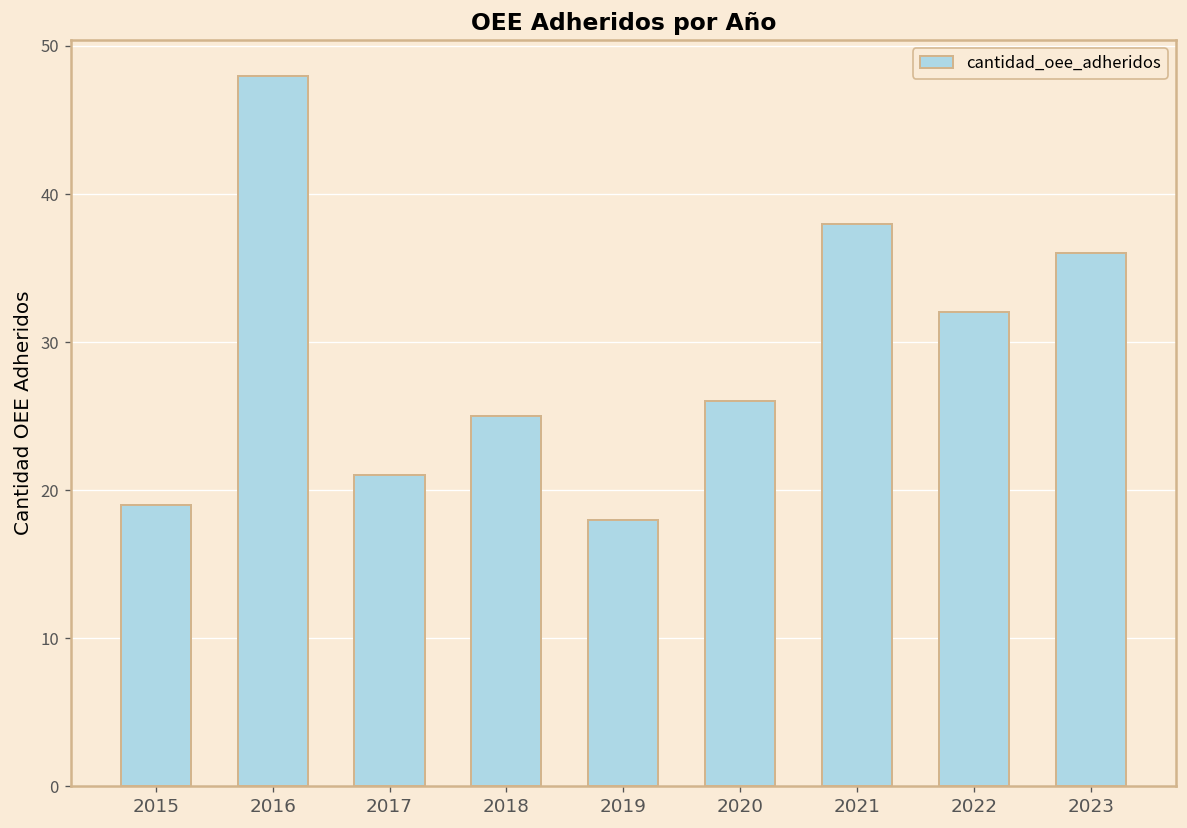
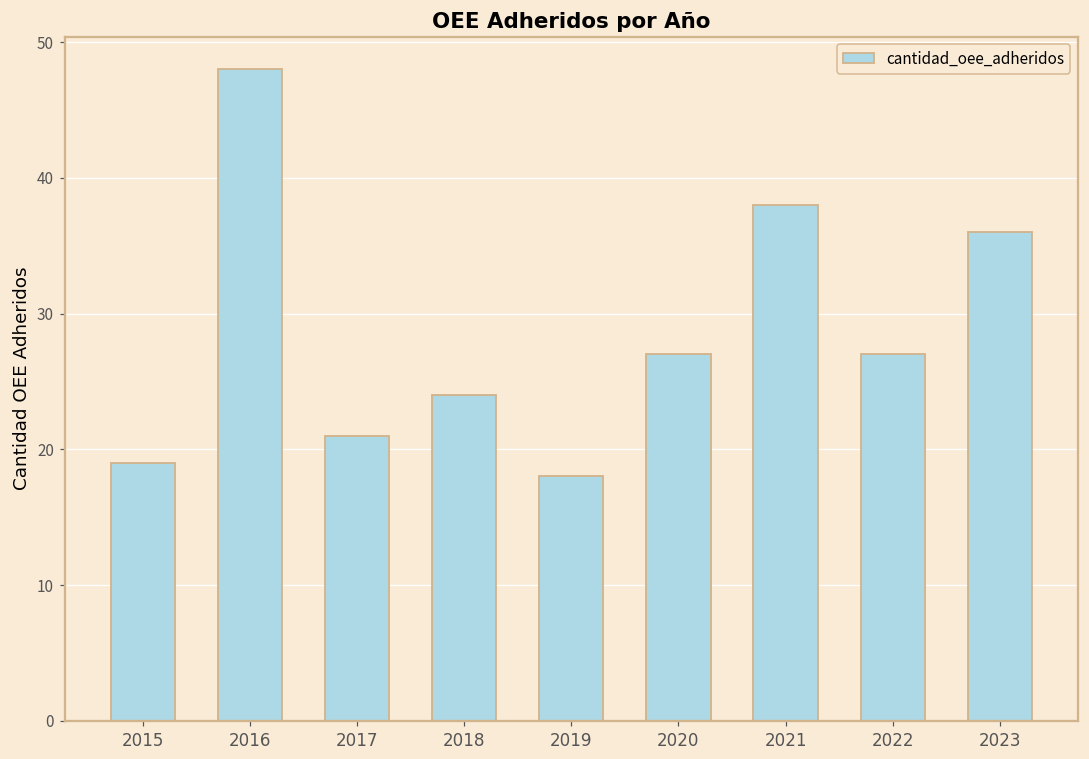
2018: 25 -> 24
2020: 26 -> 27
2022: 32 -> 27
